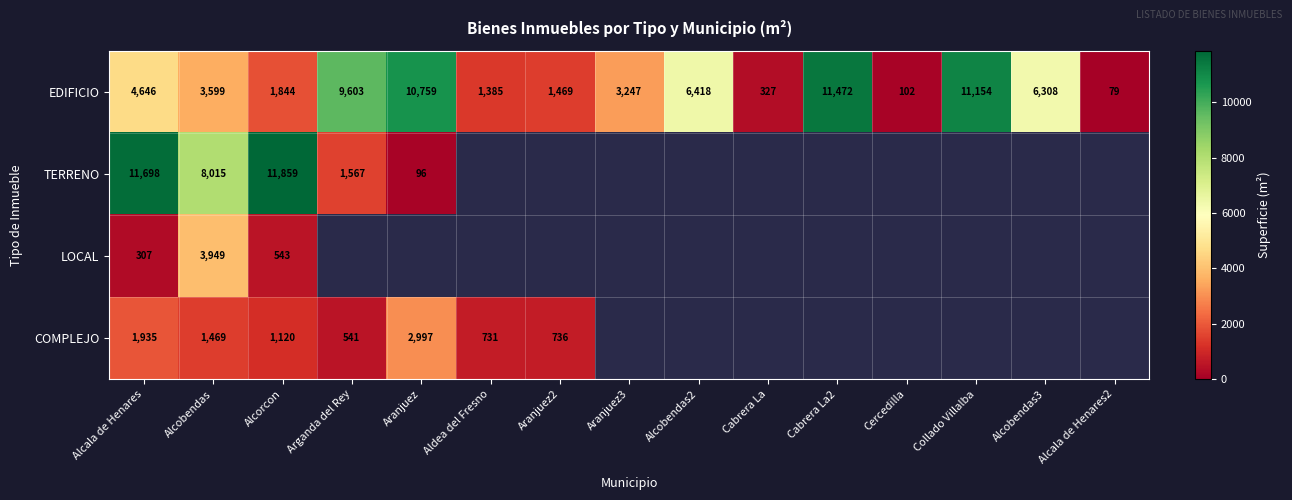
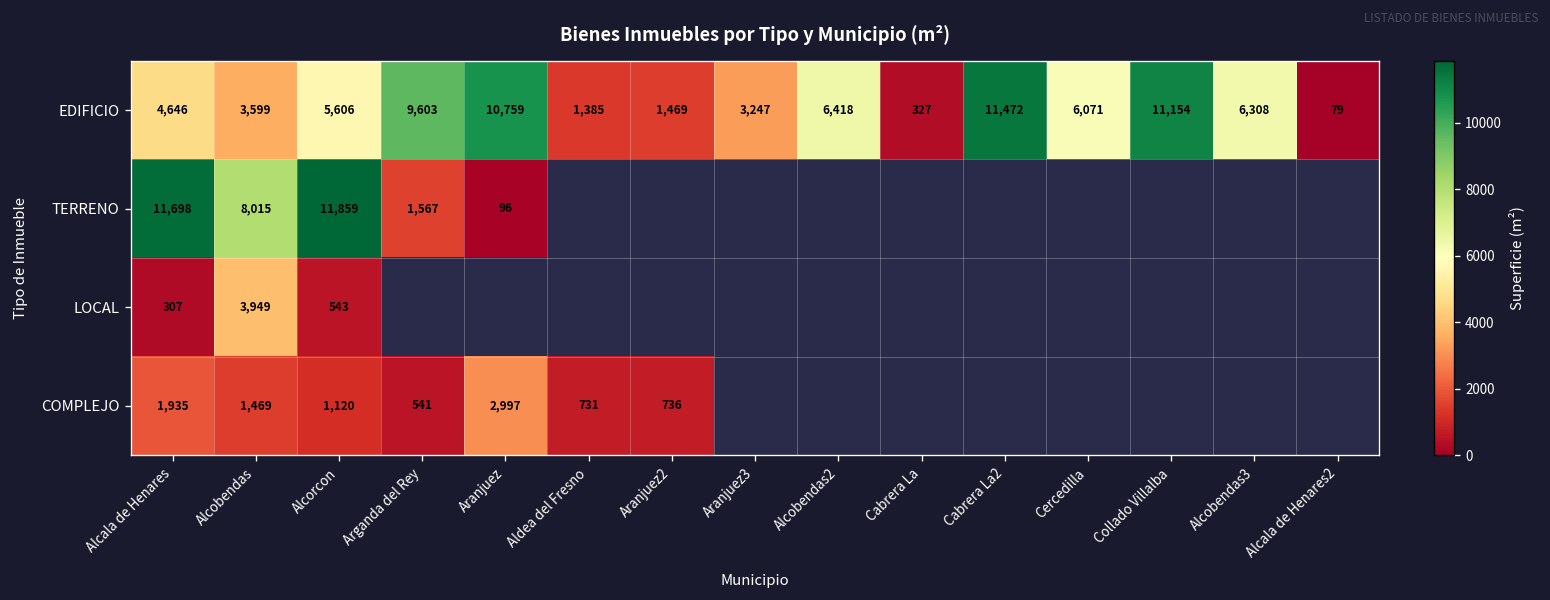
EDIFICIO, Alcorcon: 1,844 -> 5,606
EDIFICIO, Cercedilla: 102 -> 6,071
